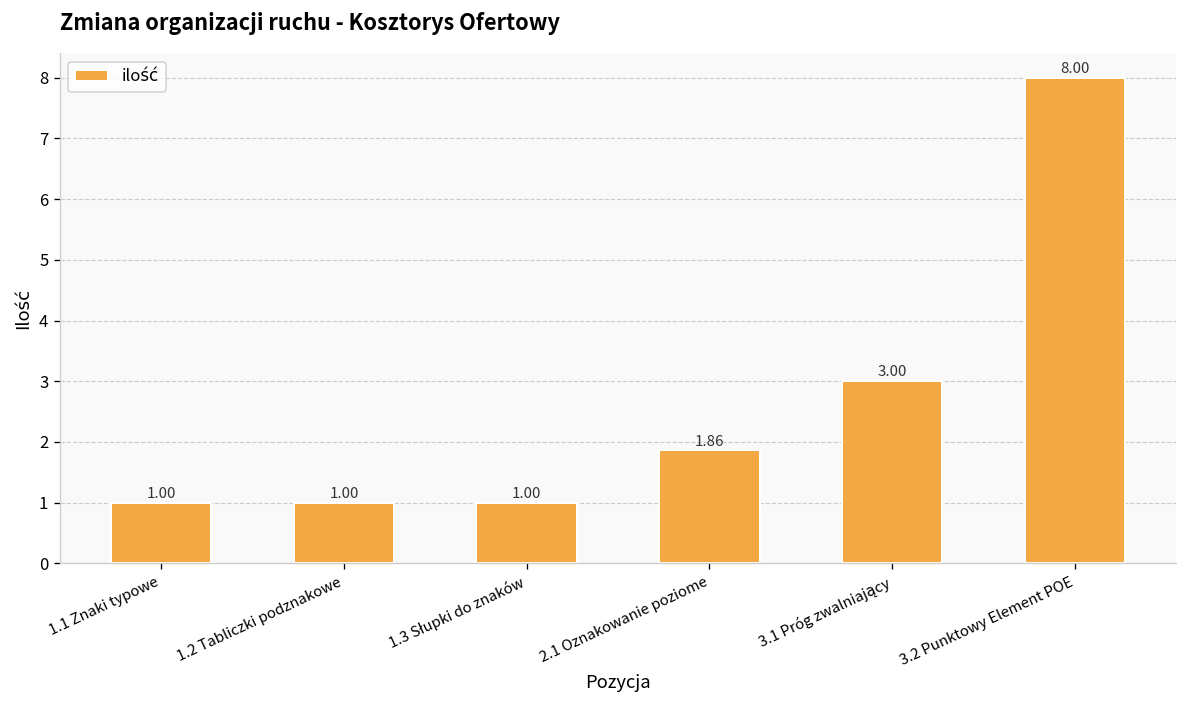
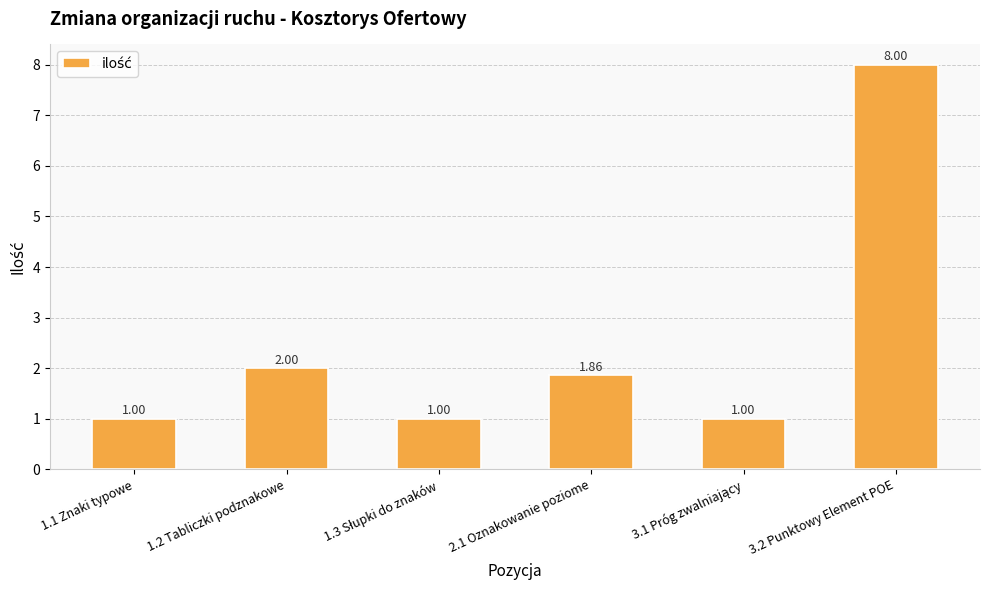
1.2 Tabliczki podznakowe: 1.00 -> 2.00
3.1 Próg zwalniający: 3.00 -> 1.00
